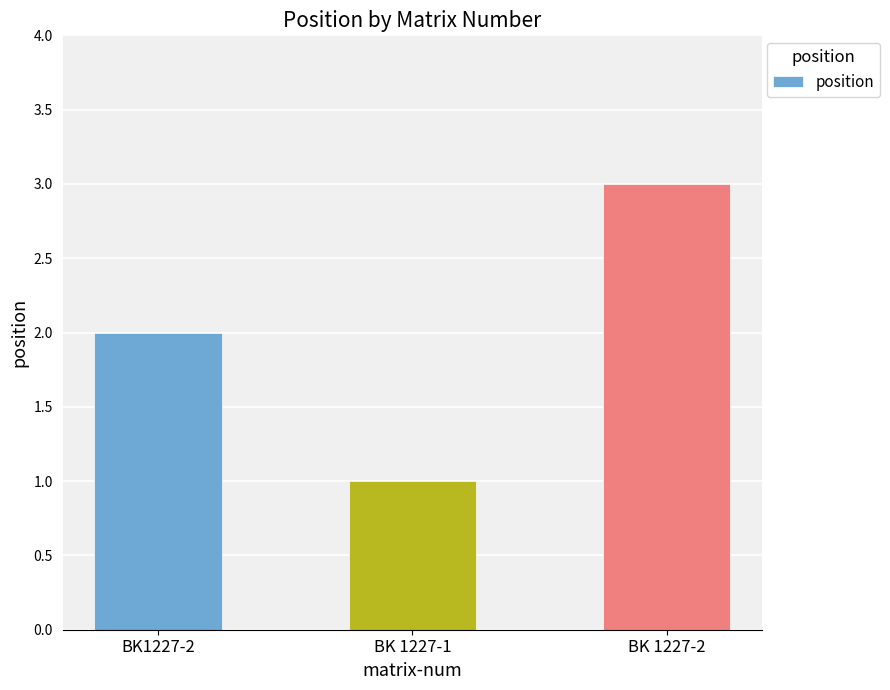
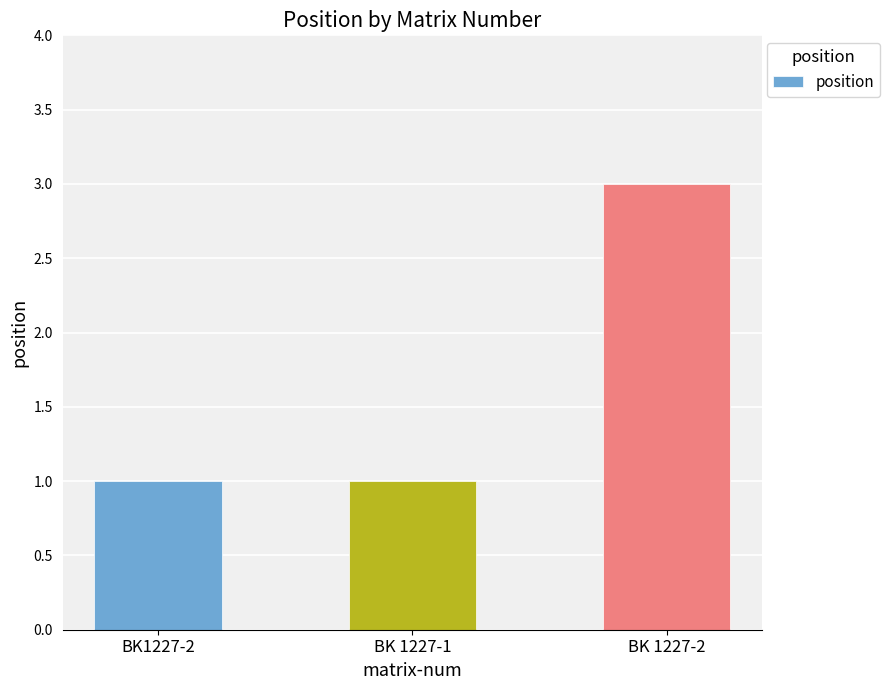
BK1227-2: 2 -> 1
